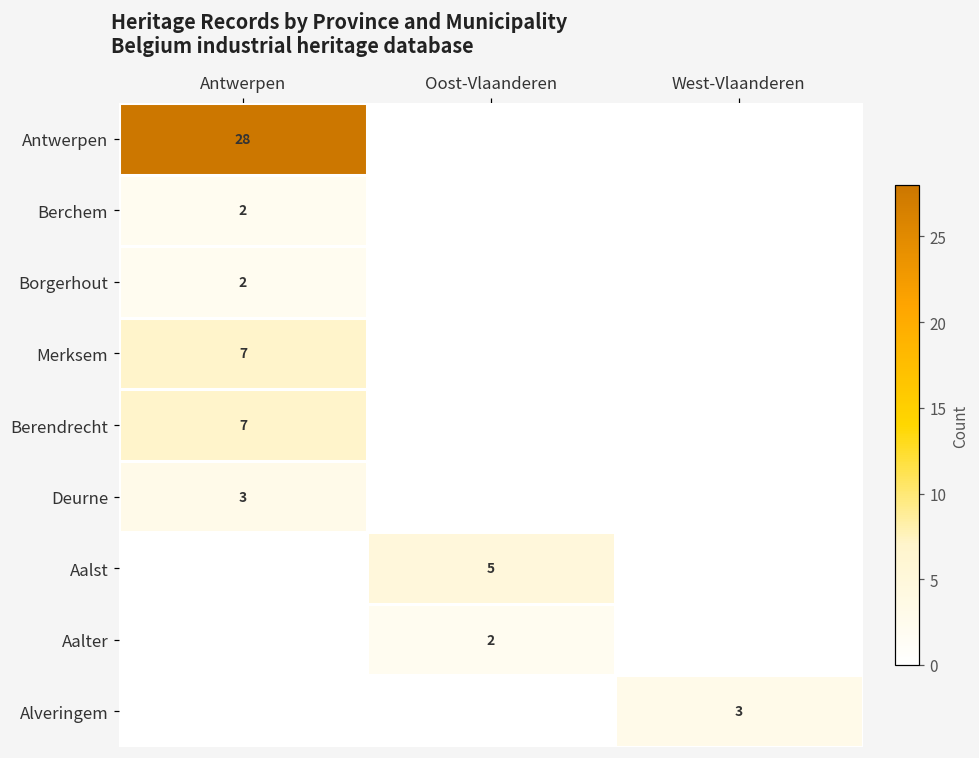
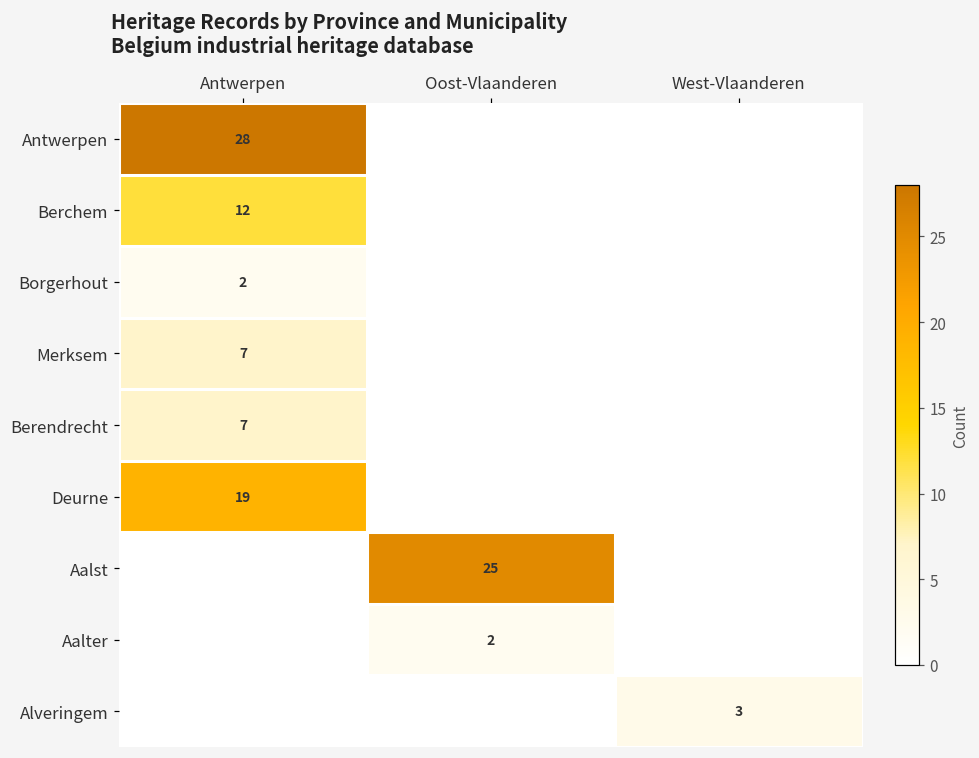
Berchem, Antwerpen: 2 -> 12
Deurne, Antwerpen: 3 -> 19
Aalst, Oost-Vlaanderen: 5 -> 25
